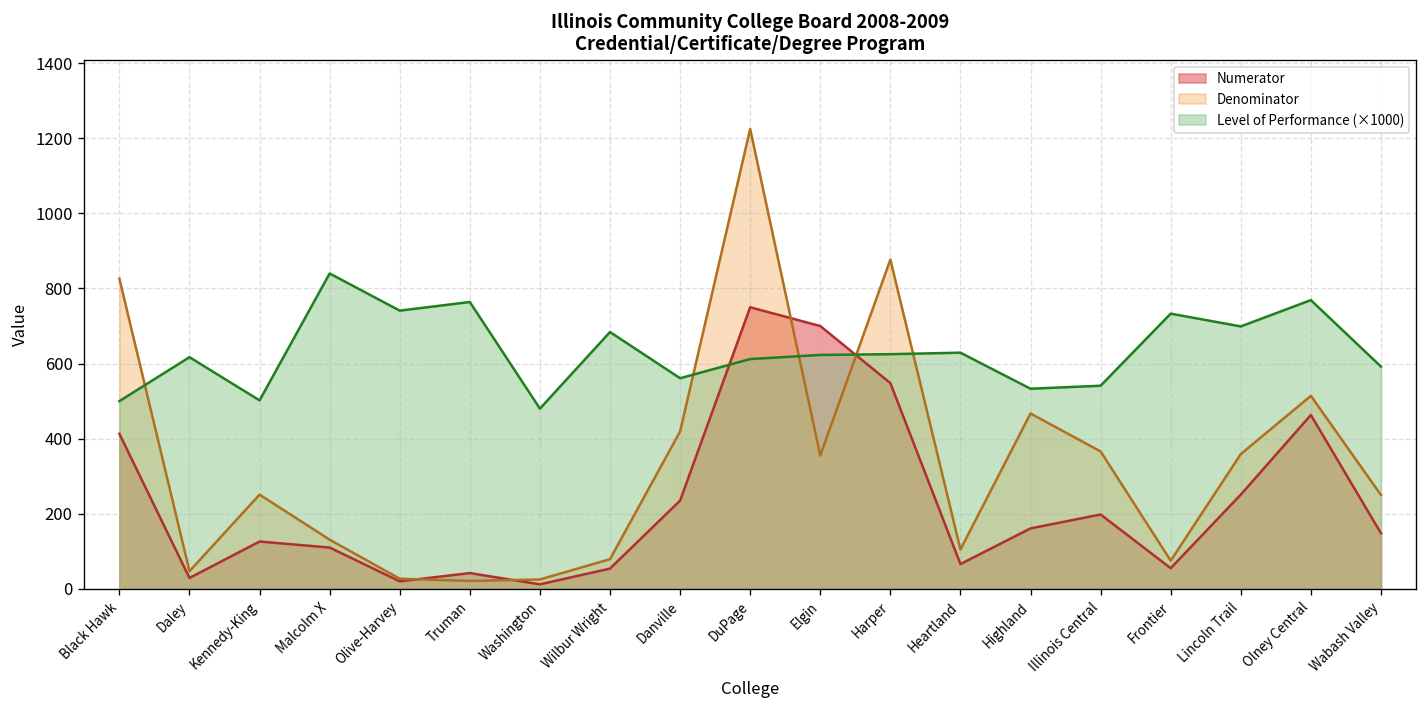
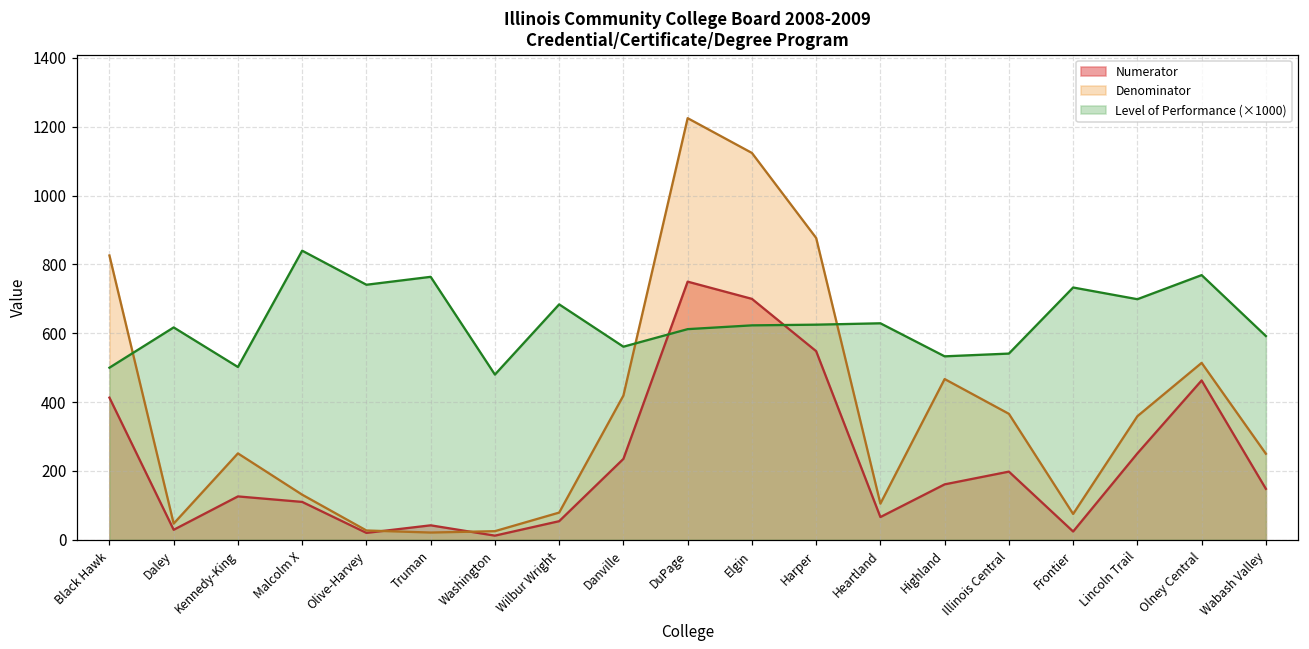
Denominator, Elgin: 360 -> 1120
Numerator, Frontier: 60 -> 20
